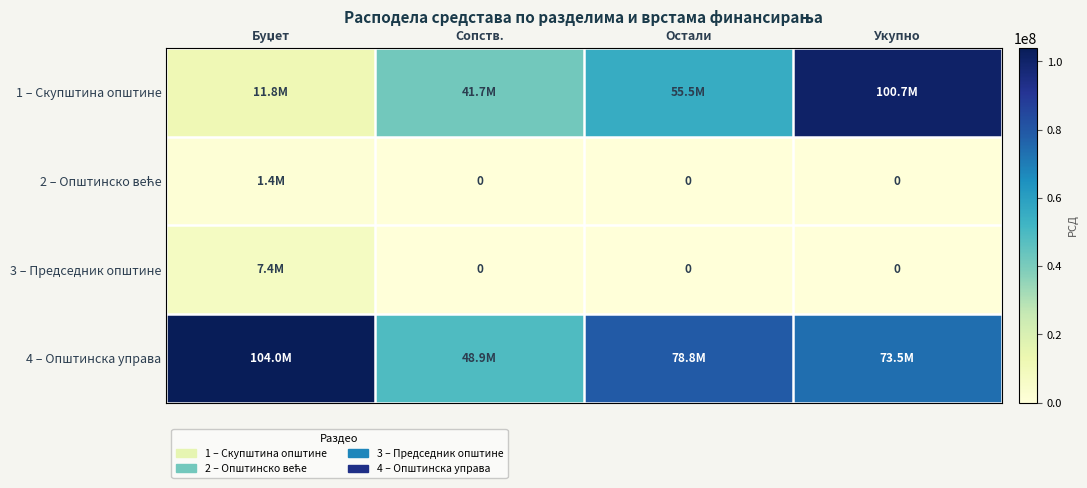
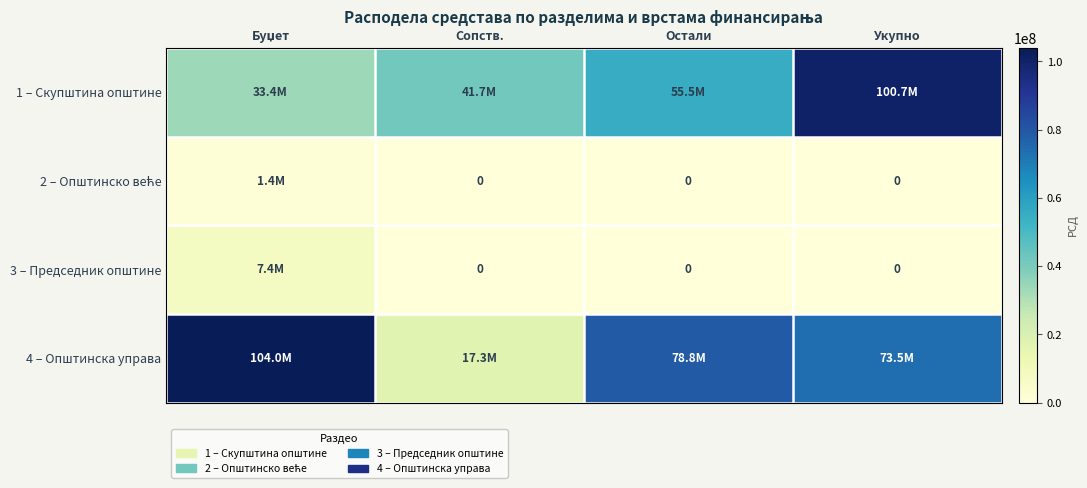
1 – Скупштина општине, Буџет: 11.8M -> 33.4M
4 – Општинска управа, Сопств.: 48.9M -> 17.3M
